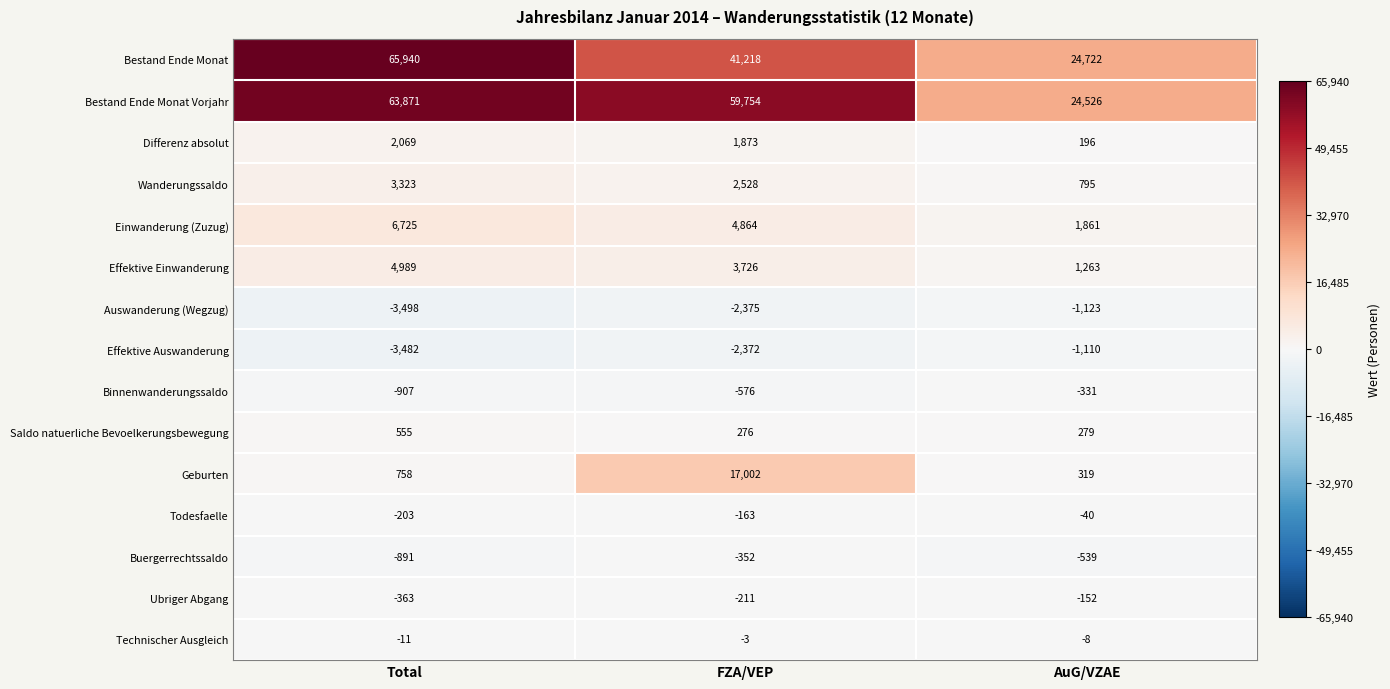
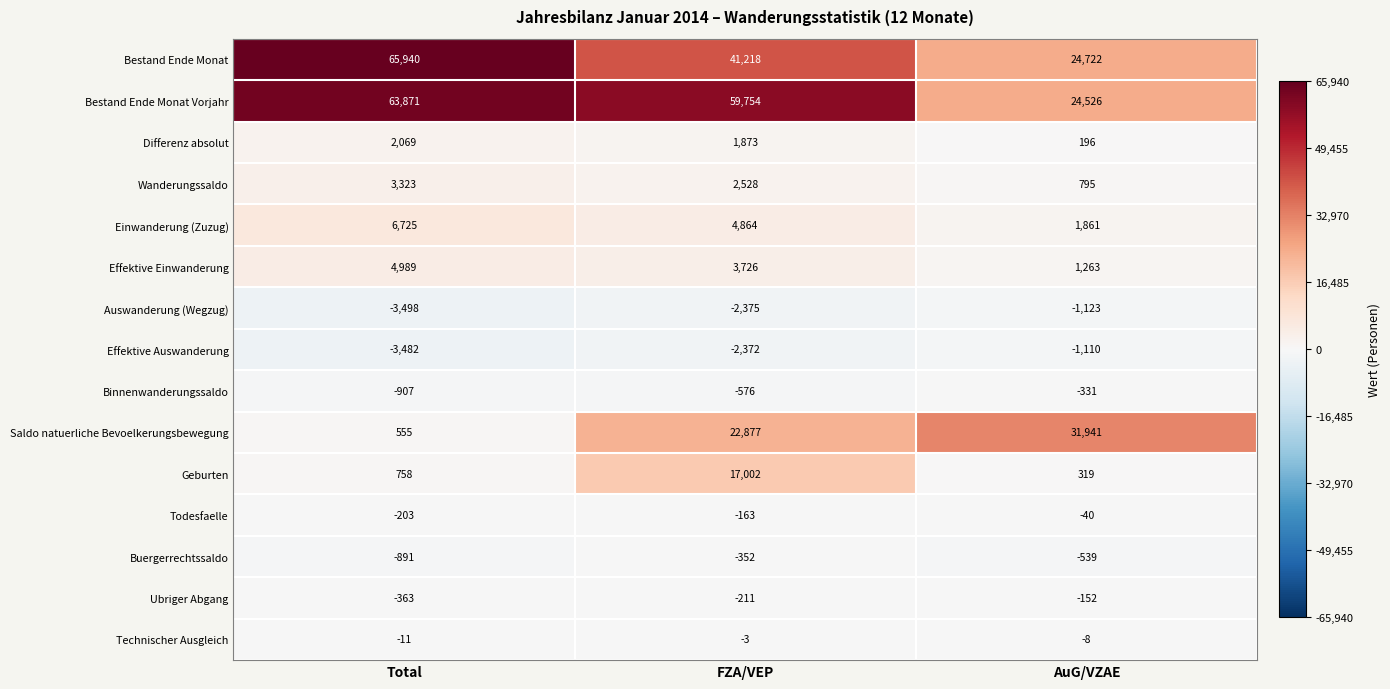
Saldo natuerliche Bevoelkerungsbewegung, FZA/VEP: 276 -> 22,877
Saldo natuerliche Bevoelkerungsbewegung, AuG/VZAE: 279 -> 31,941
